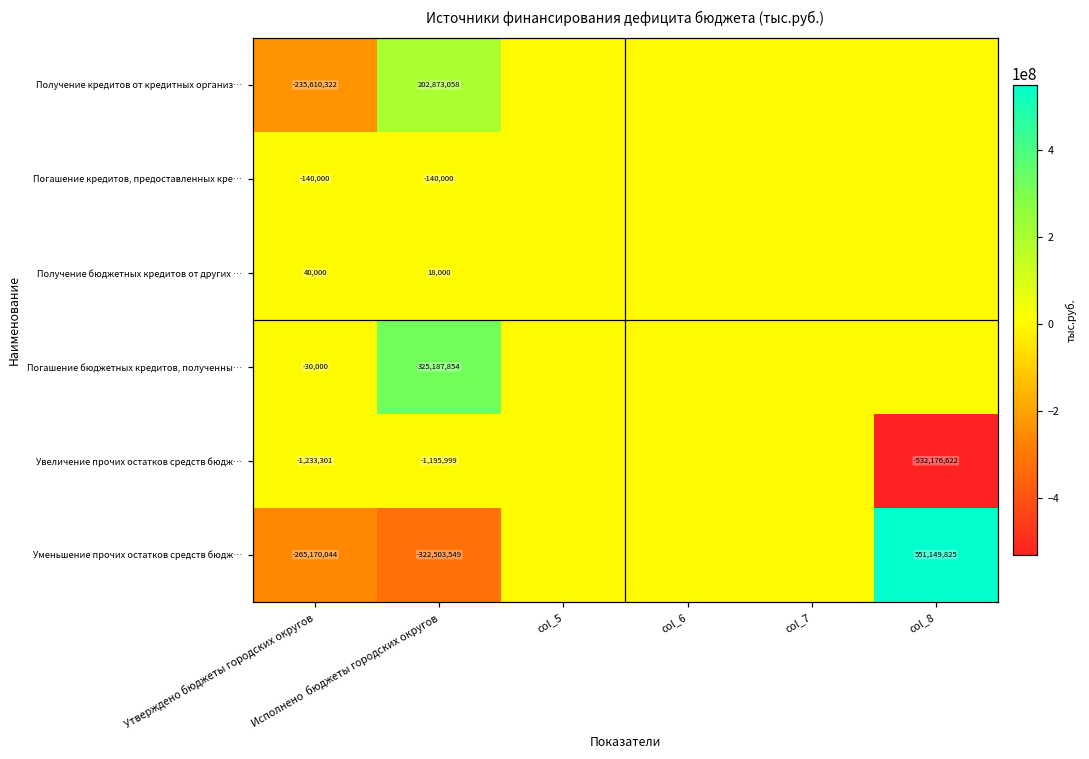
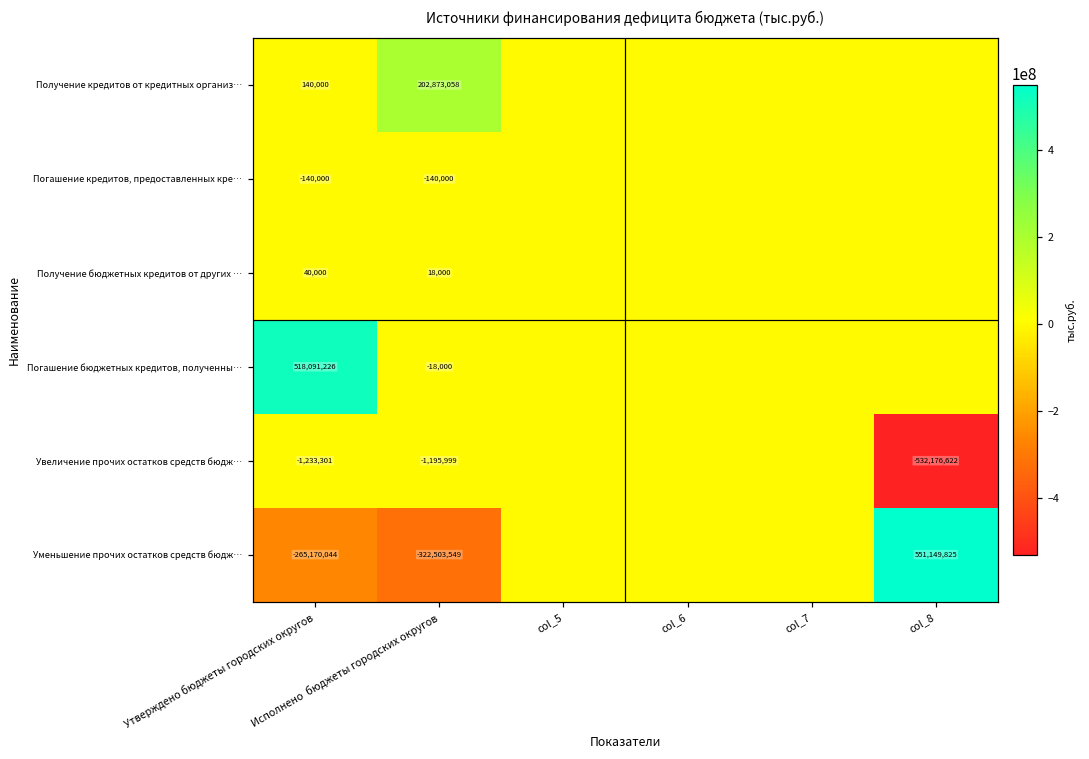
Получение кредитов от кредитных организ…, Утверждено бюджеты городских округов: -235,610,322 -> 140,000
Погашение бюджетных кредитов, полученны…, Утверждено бюджеты городских округов: -30,000 -> 518,091,226
Погашение бюджетных кредитов, полученны…, Исполнено бюджеты городских округов: 325,187,854 -> -18,000
